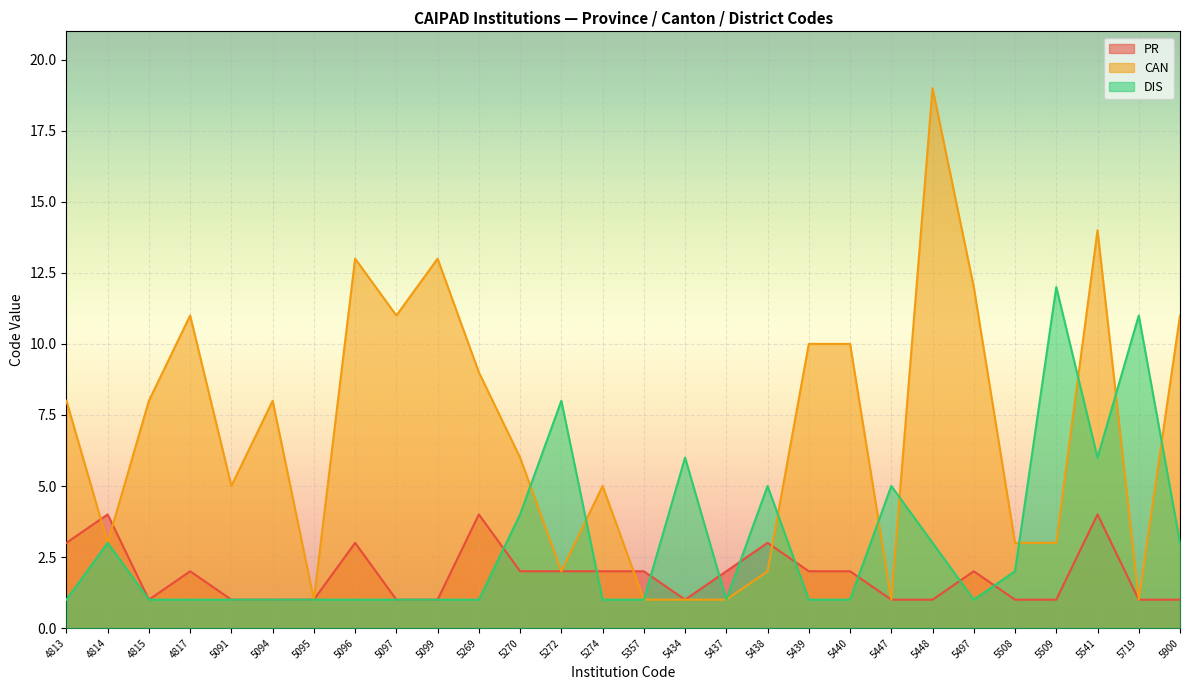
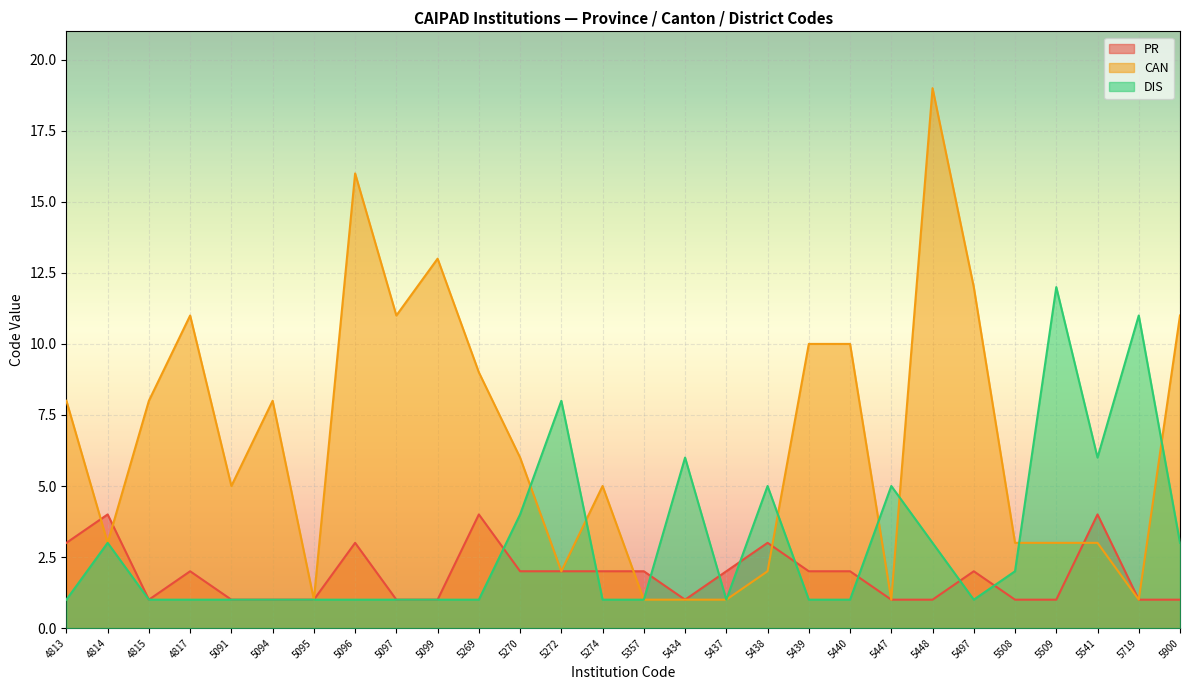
CAN, 5096: 13 -> 16
CAN, 5541: 14 -> 3
